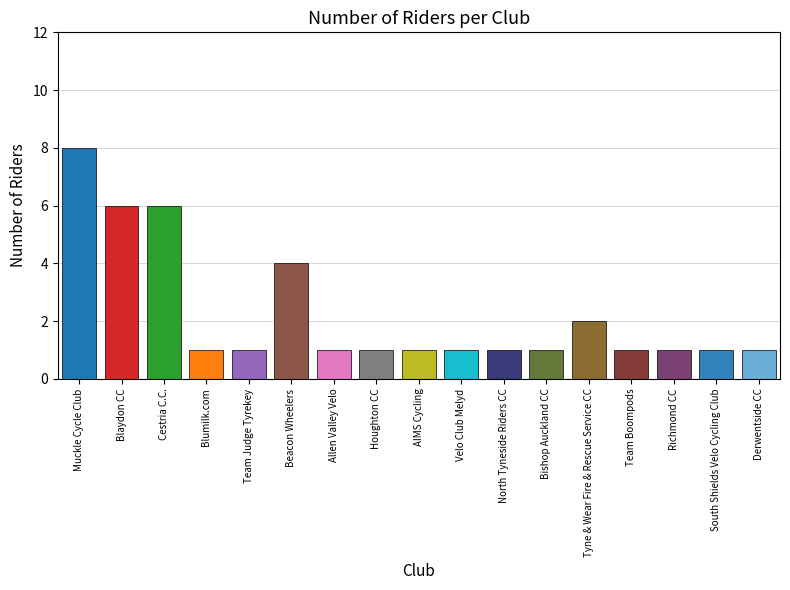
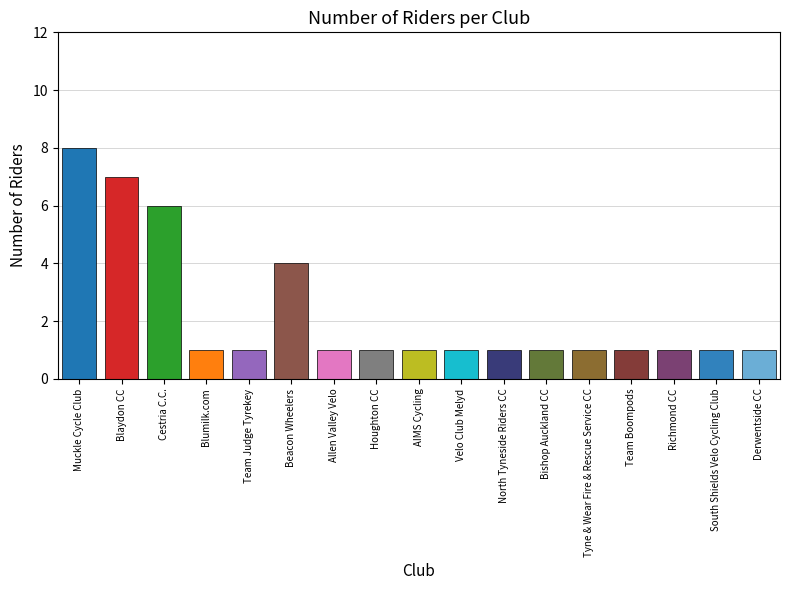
Blaydon CC: 6 -> 7
Tyne & Wear Fire & Rescue Service CC: 2 -> 1
